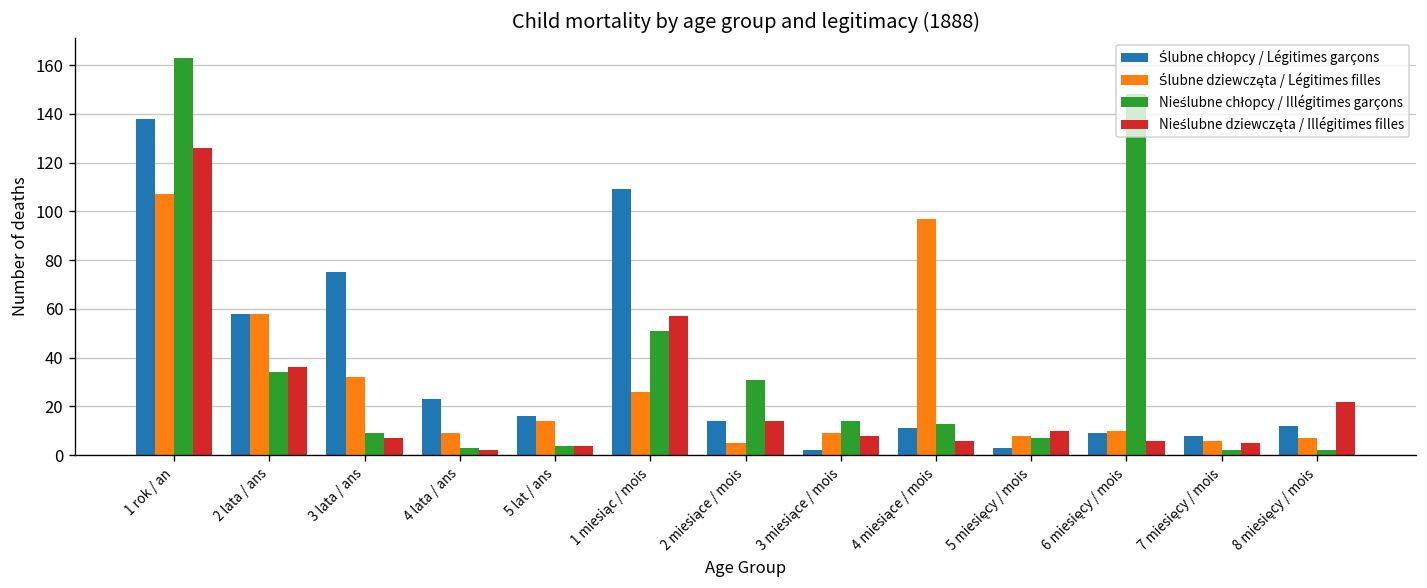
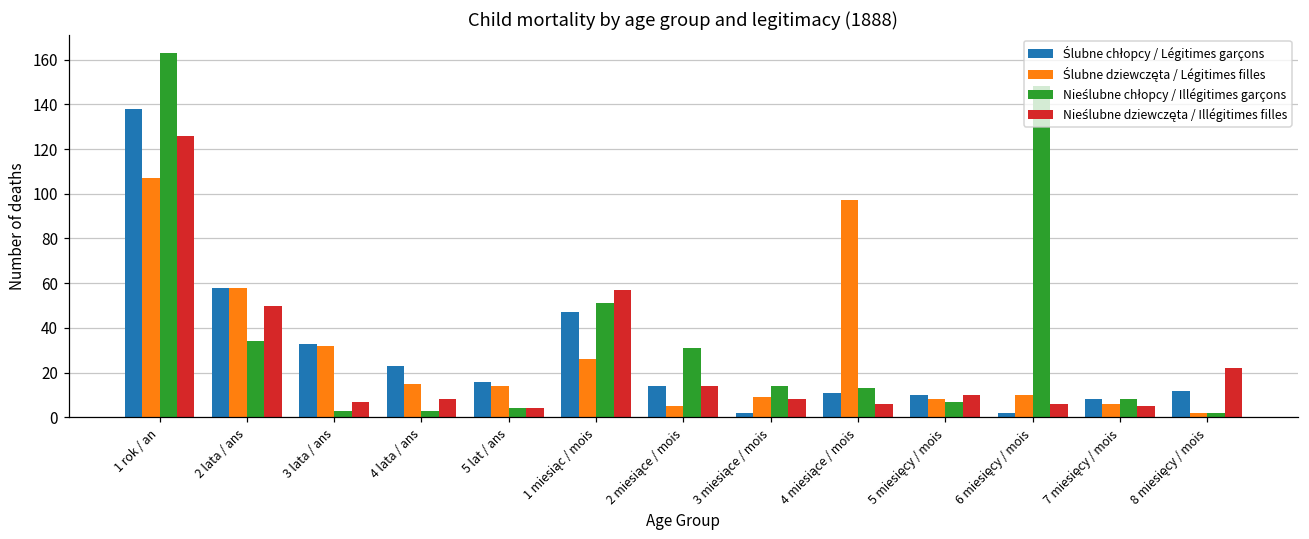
Nieślubne dziewczęta / Illégitimes filles, 2 lata / ans: 36 -> 50
Ślubne chłopcy / Légitimes garçons, 3 lata / ans: 75 -> 33
Nieślubne chłopcy / Illégitimes garçons, 3 lata / ans: 9 -> 3
Ślubne dziewczęta / Légitimes filles, 4 lata / ans: 9 -> 15
Nieślubne dziewczęta / Illégitimes filles, 4 lata / ans: 2 -> 8
Ślubne chłopcy / Légitimes garçons, 1 miesiąc / mois: 109 -> 47
Ślubne chłopcy / Légitimes garçons, 5 miesięcy / mois: 3 -> 10
Ślubne chłopcy / Légitimes garçons, 6 miesięcy / mois: 9 -> 2
Nieślubne chłopcy / Illégitimes garçons, 7 miesięcy / mois: 2 -> 8
Ślubne dziewczęta / Légitimes filles, 8 miesięcy / mois: 7 -> 2
